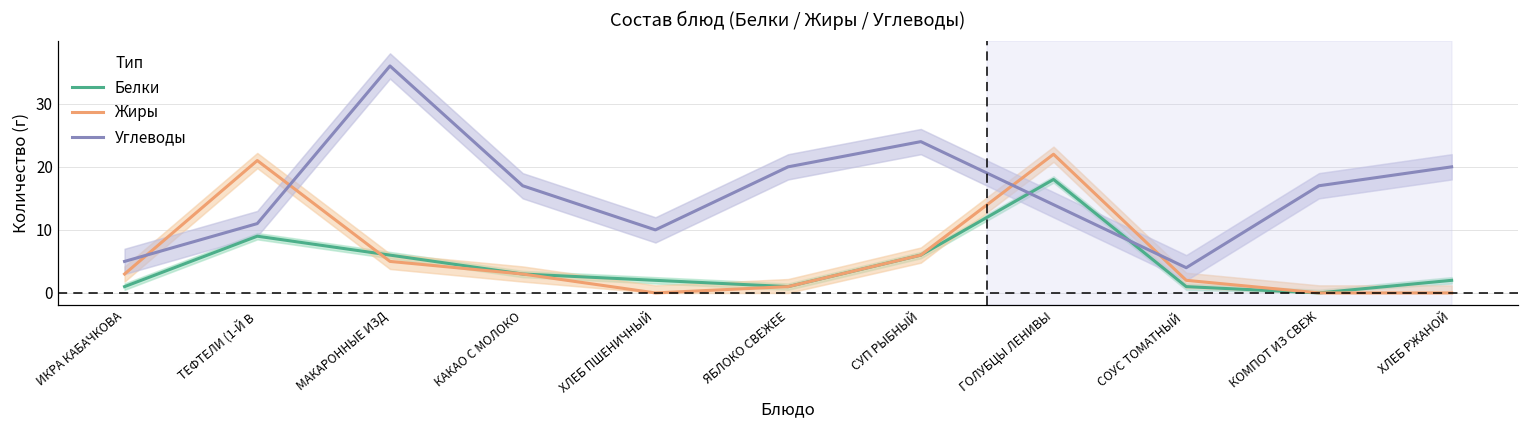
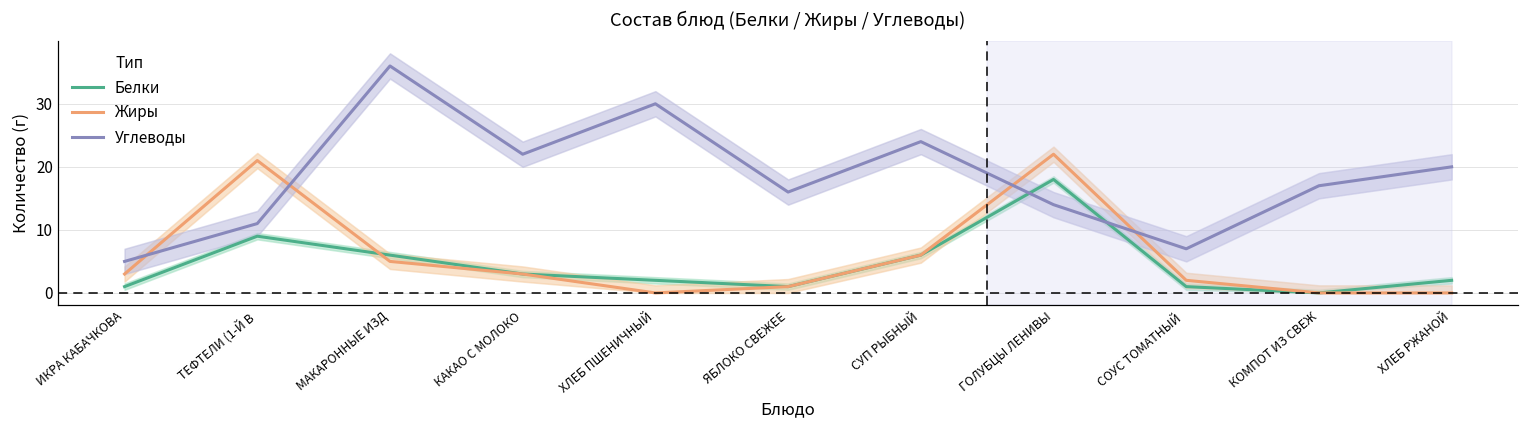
Углеводы, КАКАО С МОЛОКО: 17 -> 22
Углеводы, ХЛЕБ ПШЕНИЧНЫЙ: 10 -> 30
Углеводы, ЯБЛОКО СВЕЖЕЕ: 20 -> 16
Углеводы, СОУС ТОМАТНЫЙ: 4 -> 7
